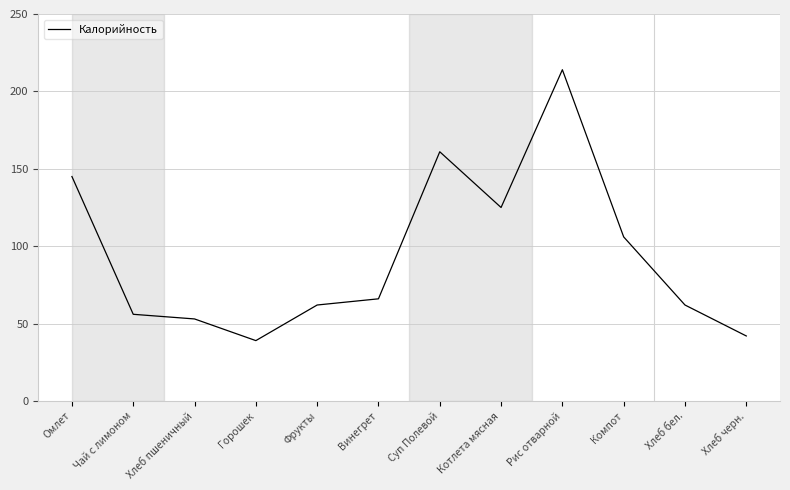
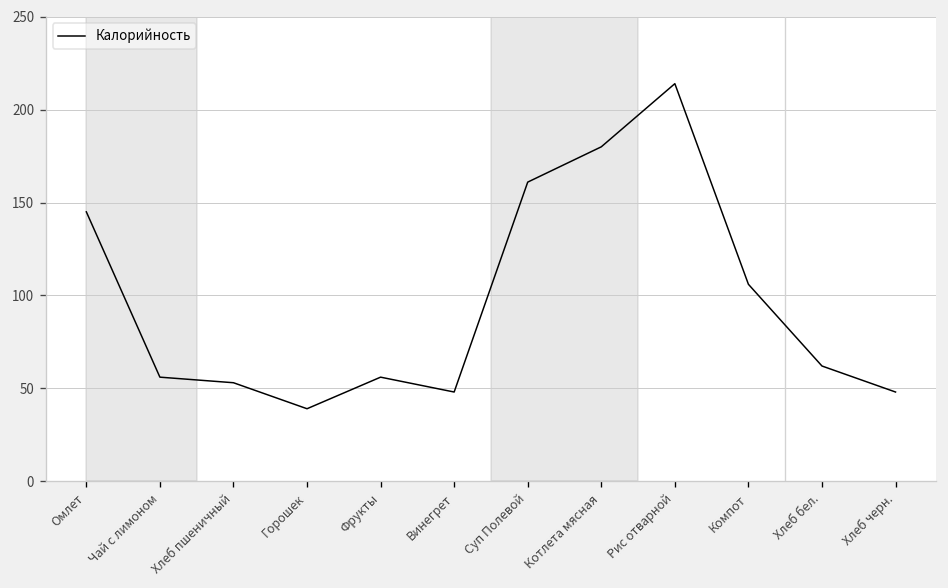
Фрукты: 62 -> 56
Винегрет: 66 -> 48
Котлета мясная: 125 -> 180
Хлеб черн.: 42 -> 48
